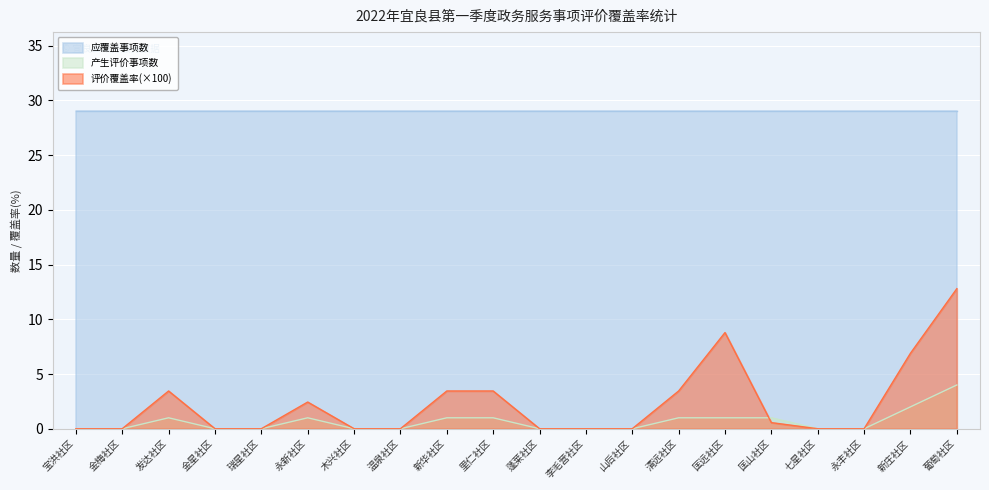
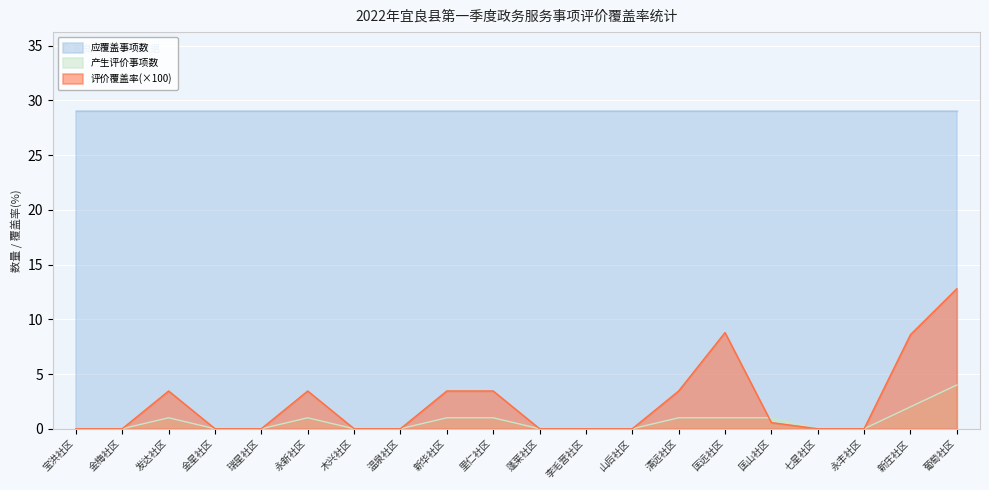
评价覆盖率(×100), 永新社区: 2.4 -> 3.5
评价覆盖率(×100), 新庄社区: 6.9 -> 8.6
